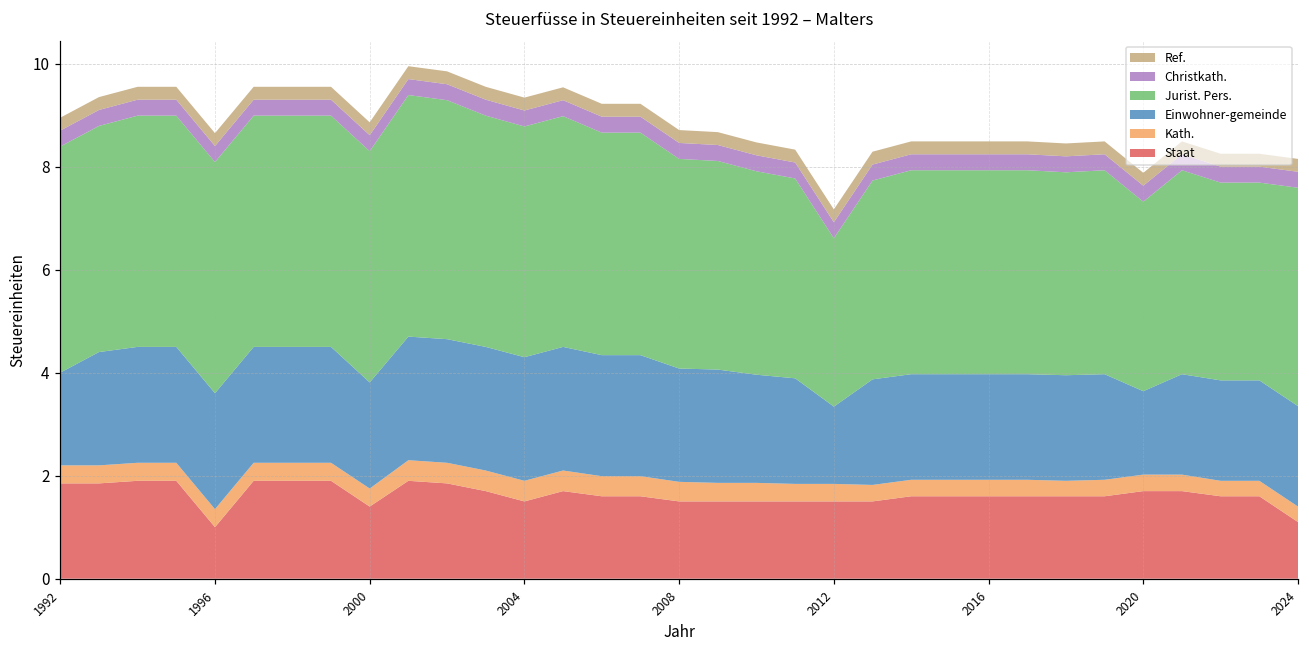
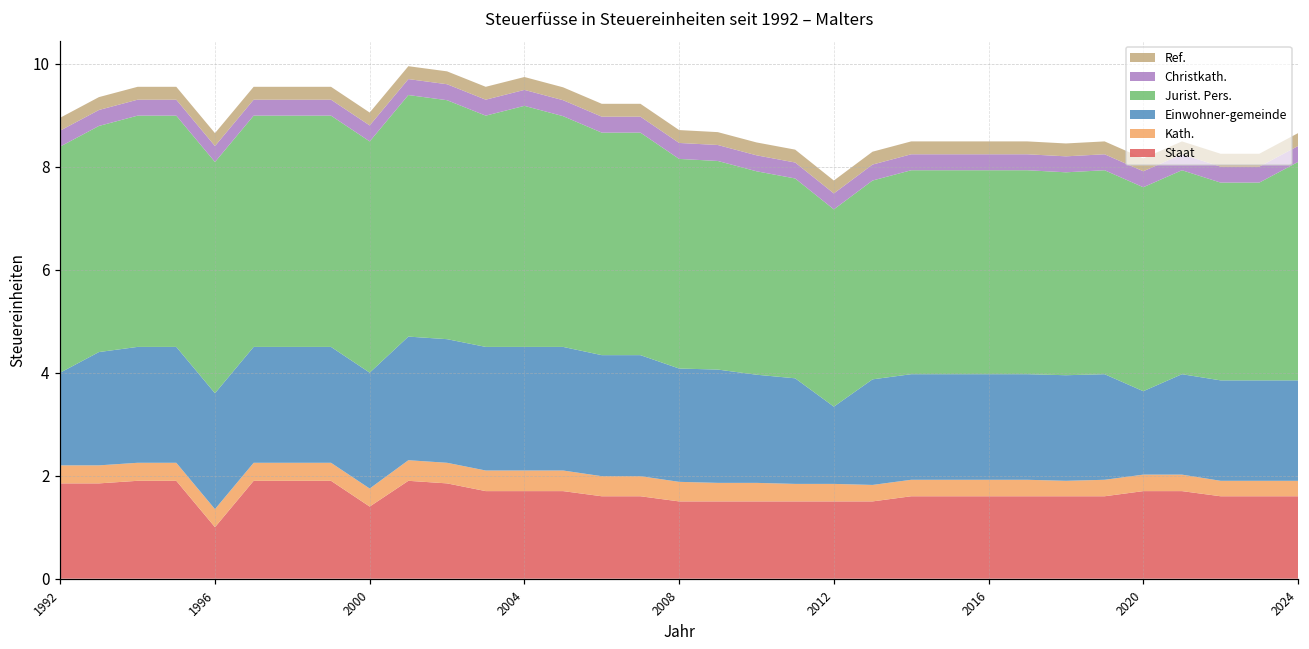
Einwohner-gemeinde, 2000: 2.1 -> 2.3
Staat, 2004: 1.5 -> 1.7
Jurist. Pers., 2004: 4.5 -> 4.7
Jurist. Pers., 2012: 3.3 -> 3.8
Jurist. Pers., 2020: 3.7 -> 4.0
Staat, 2024: 1.1 -> 1.6
